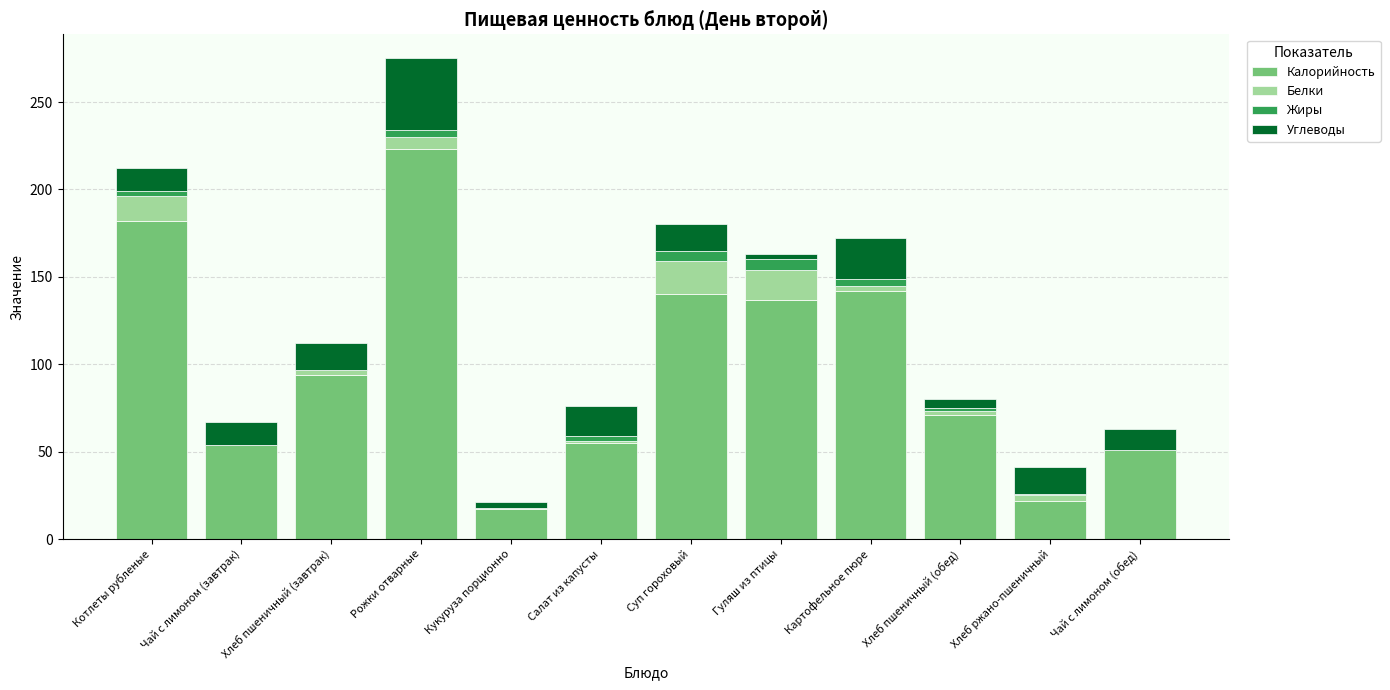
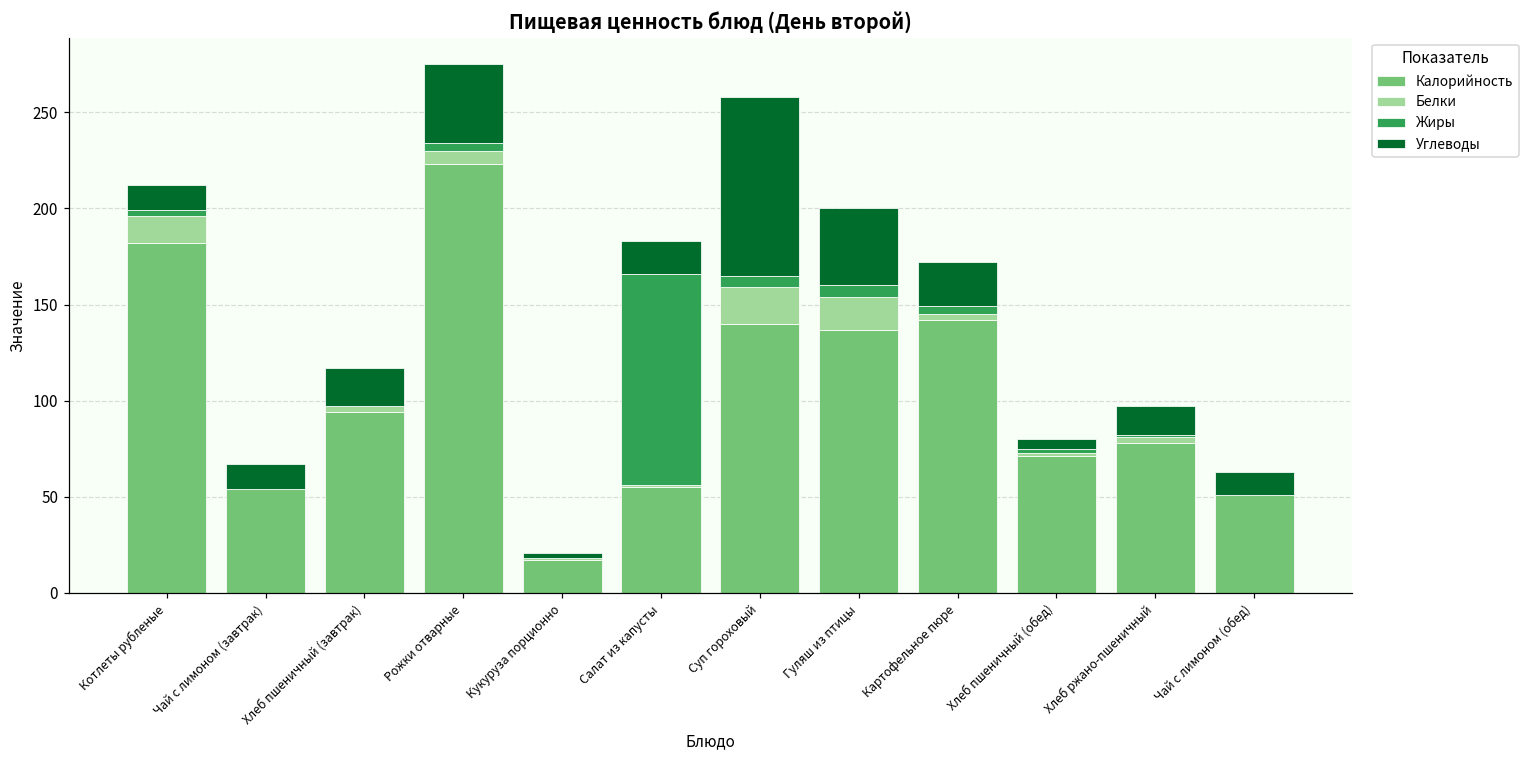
Углеводы, Хлеб пшеничный (завтрак): 15 -> 20
Жиры, Салат из капусты: 3 -> 110
Углеводы, Суп гороховый: 15 -> 93
Углеводы, Гуляш из птицы: 3 -> 40
Калорийность, Хлеб ржано-пшеничный: 22 -> 78
